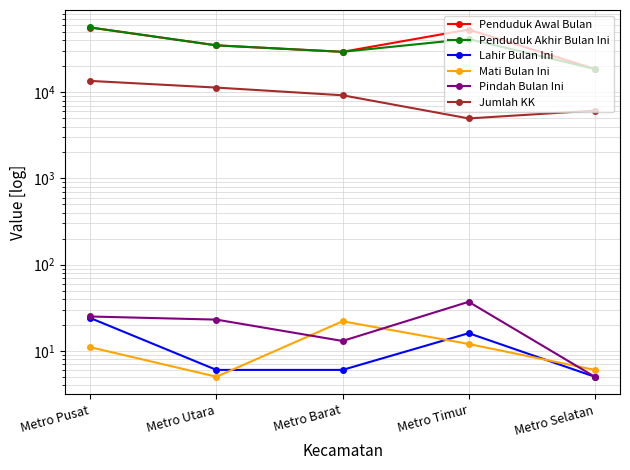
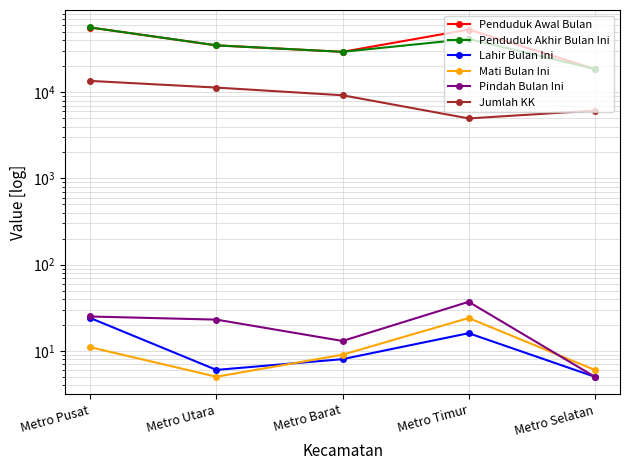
Lahir Bulan Ini, Metro Barat: 6 -> 8
Mati Bulan Ini, Metro Barat: 22 -> 9
Mati Bulan Ini, Metro Timur: 12 -> 24
